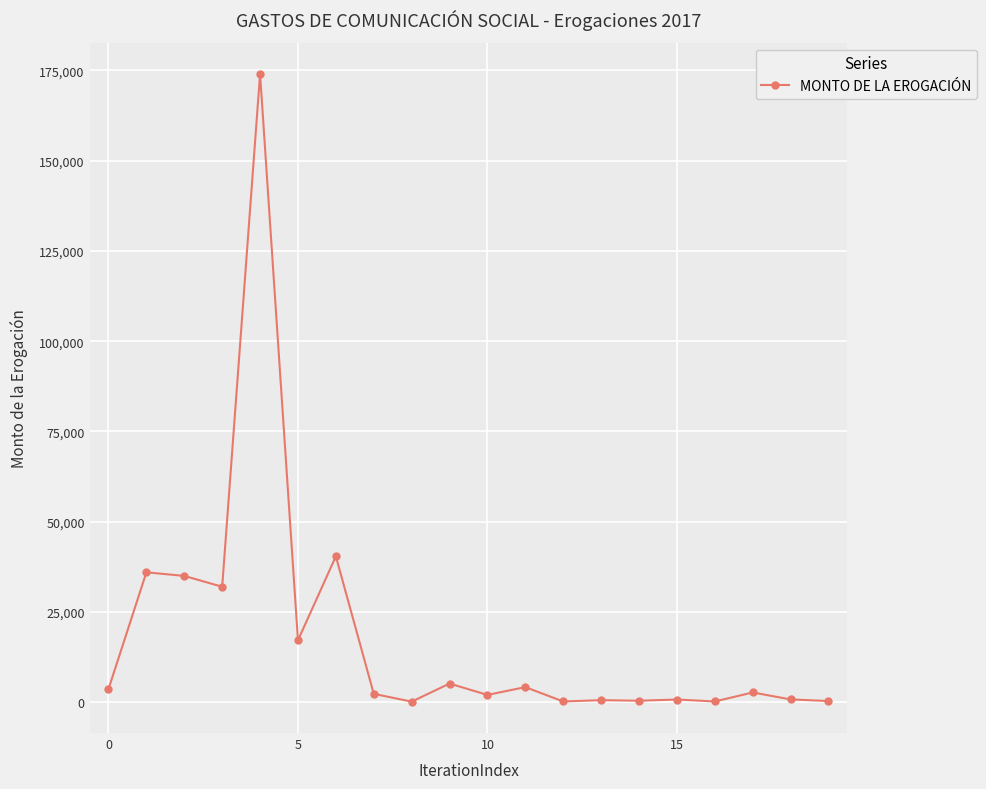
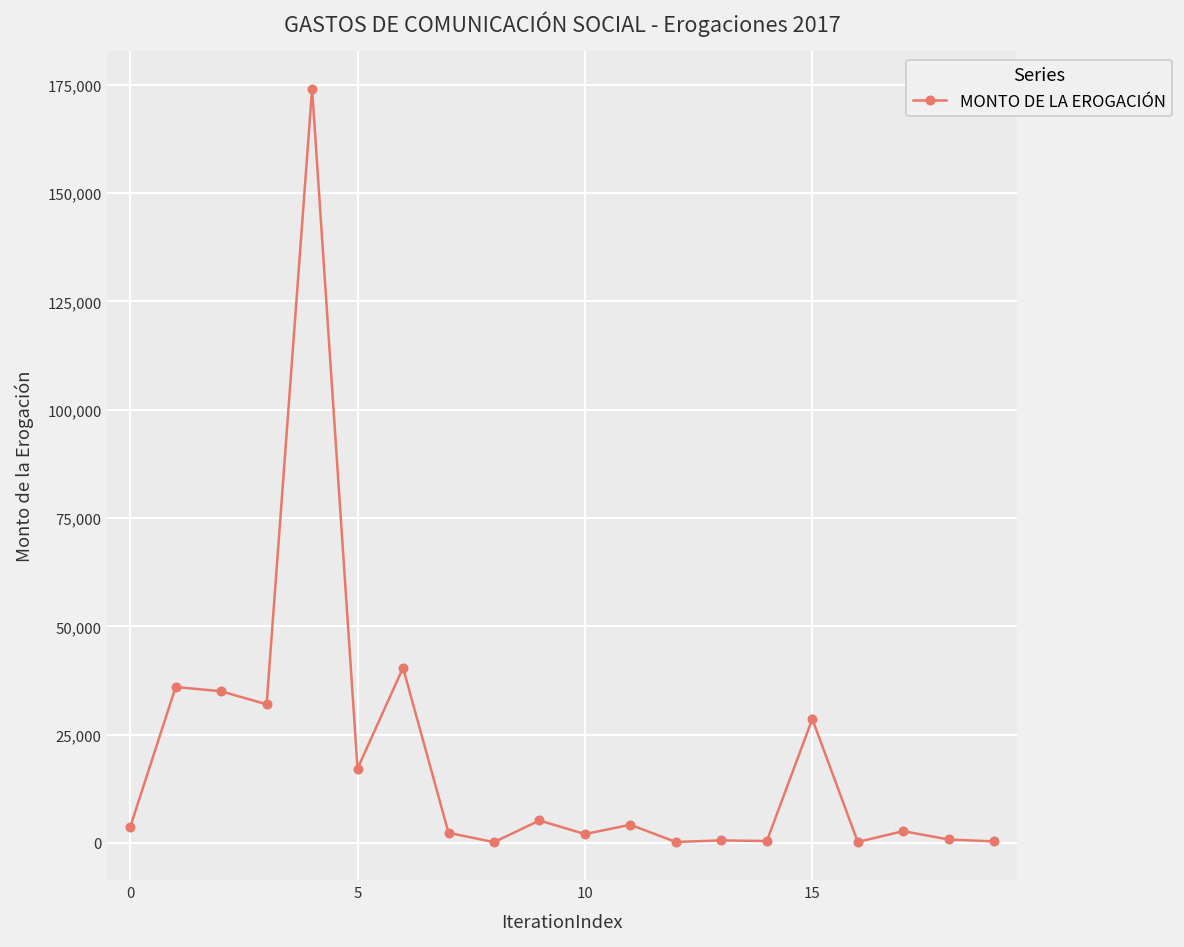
15: 1,000 -> 29,000
